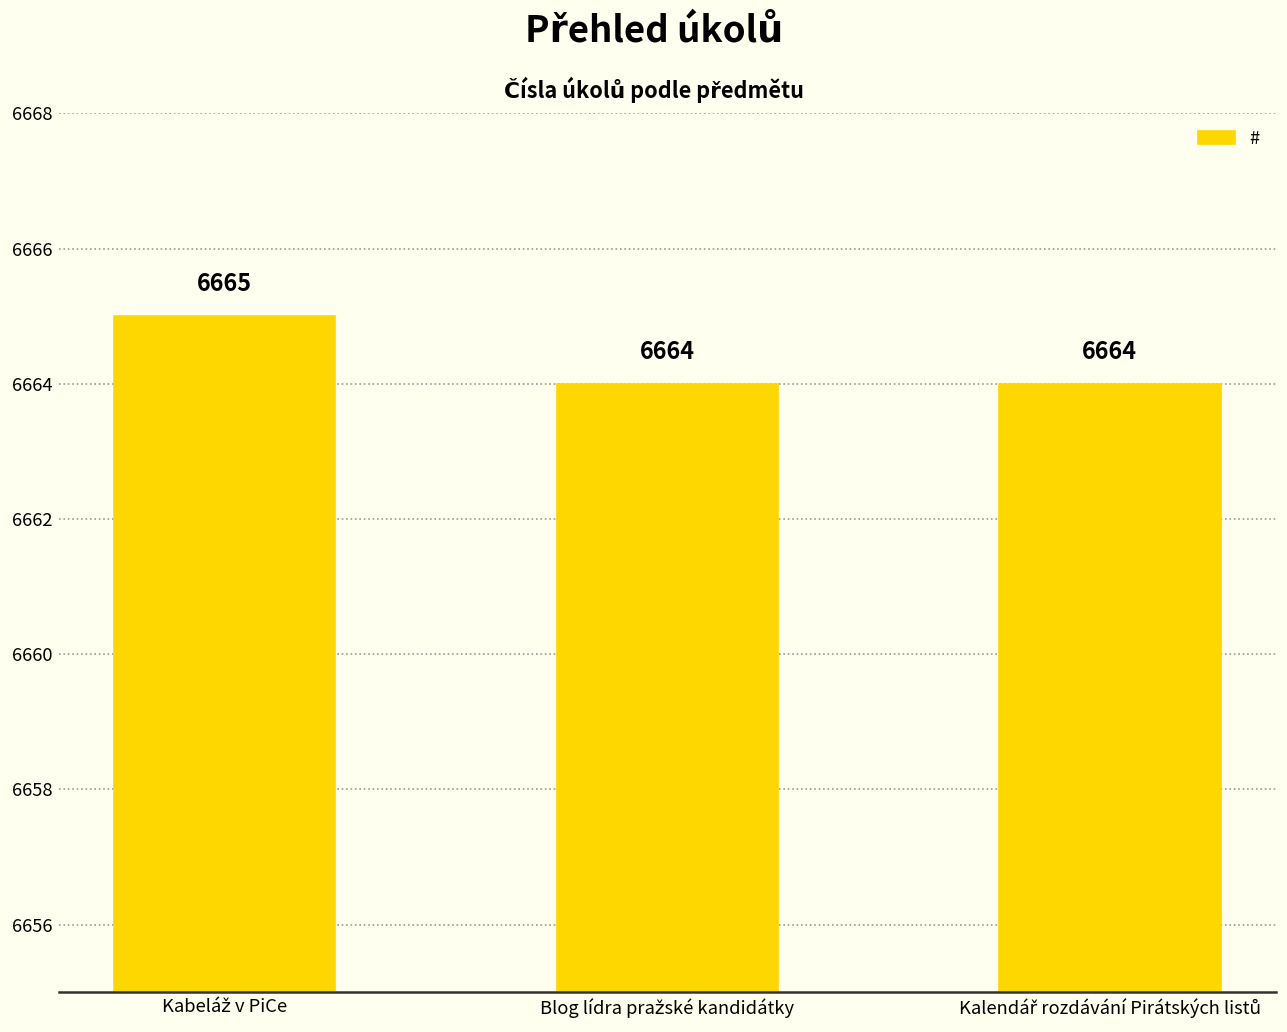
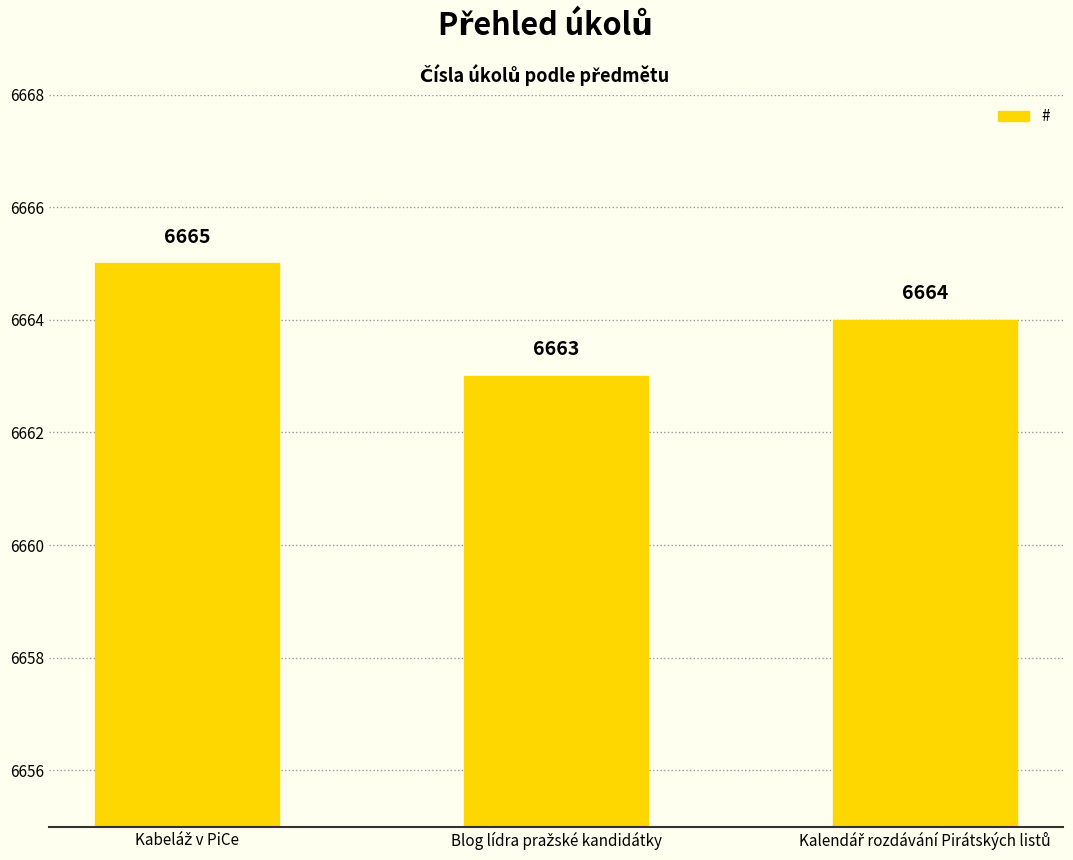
Blog lídra pražské kandidátky: 6664 -> 6663
